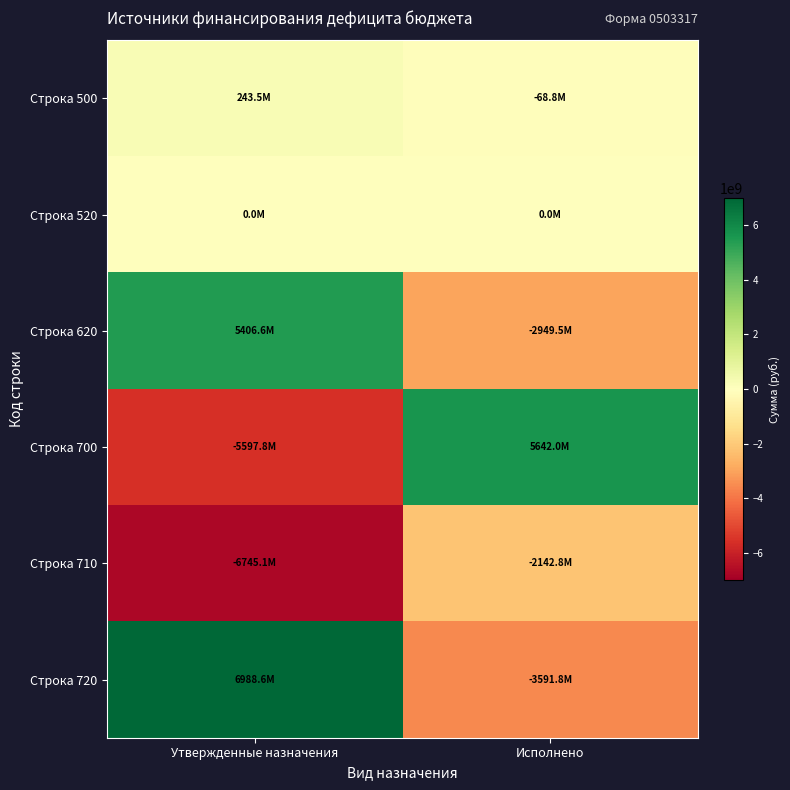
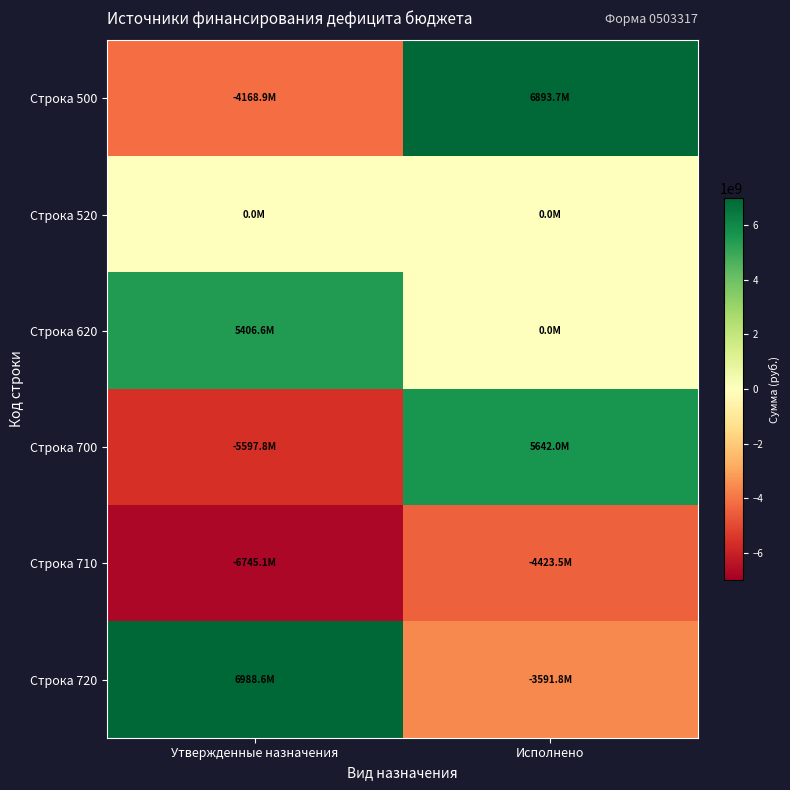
Строка 500, Утвержденные назначения: 243.5M -> -4168.9M
Строка 500, Исполнено: -68.8M -> 6893.7M
Строка 620, Исполнено: -2949.5M -> 0.0M
Строка 710, Исполнено: -2142.8M -> -4423.5M
